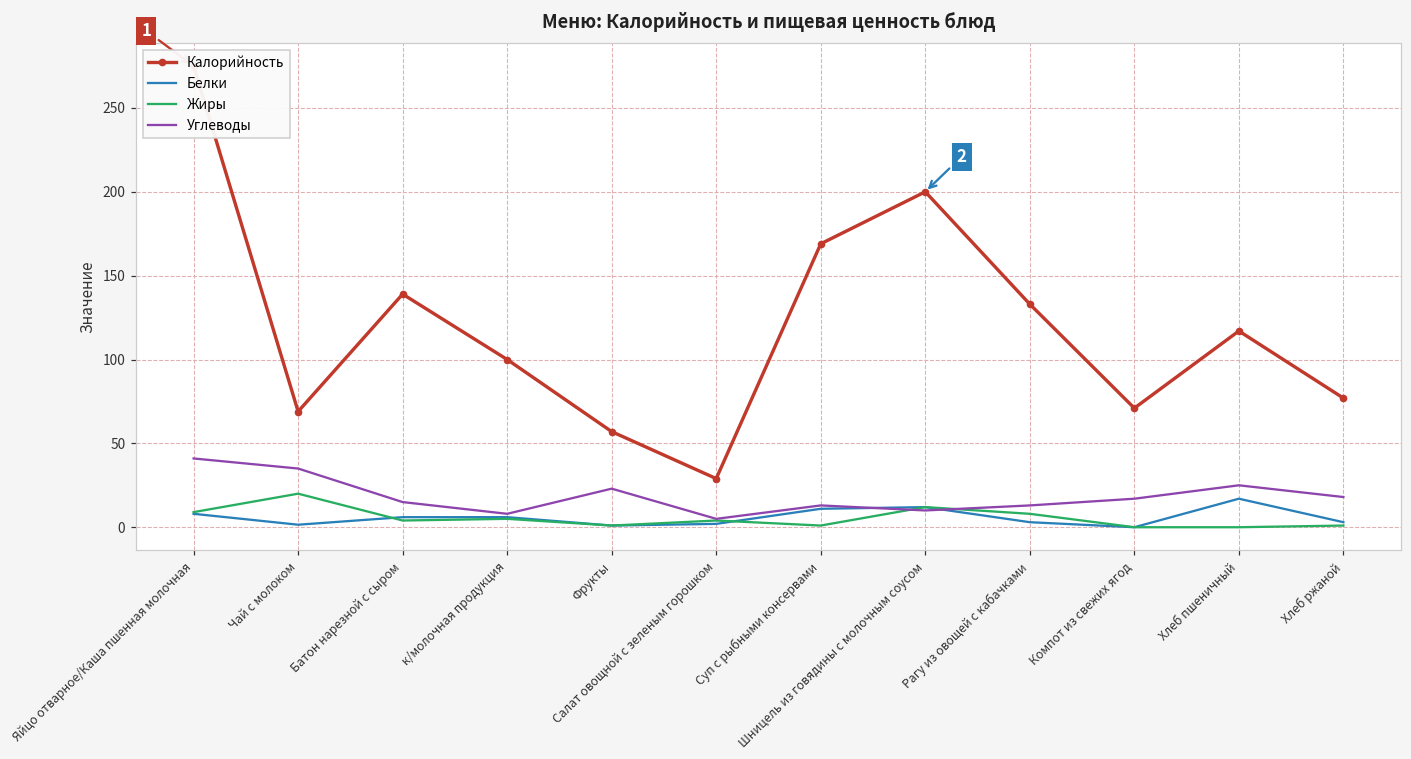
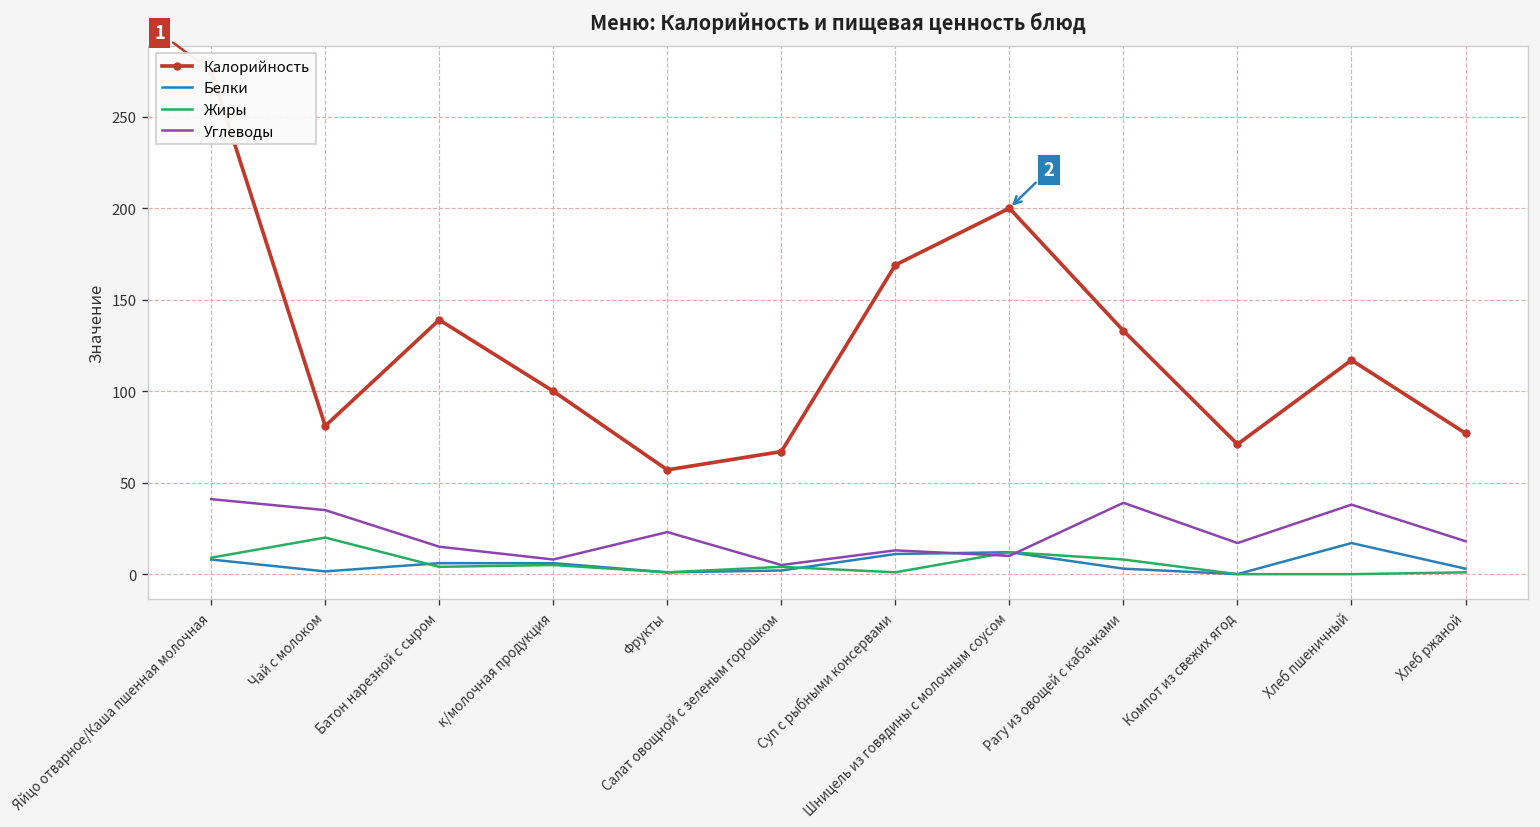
Калорийность, Чай с молоком: 69 -> 81
Калорийность, Салат овощной с зеленым горошком: 29 -> 67
Углеводы, Рагу из овощей с кабачками: 13 -> 39
Углеводы, Хлеб пшеничный: 25 -> 38
